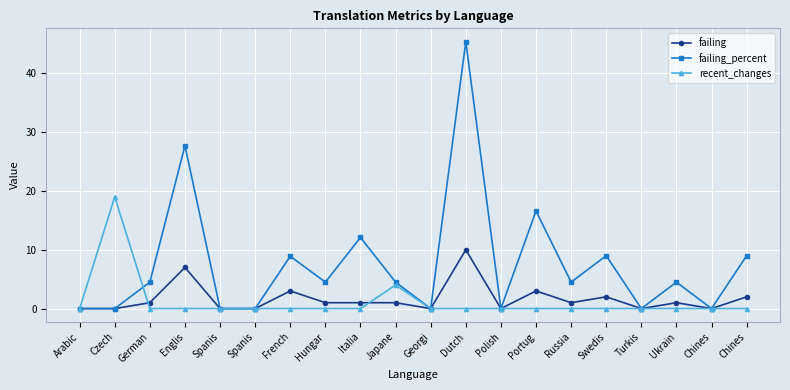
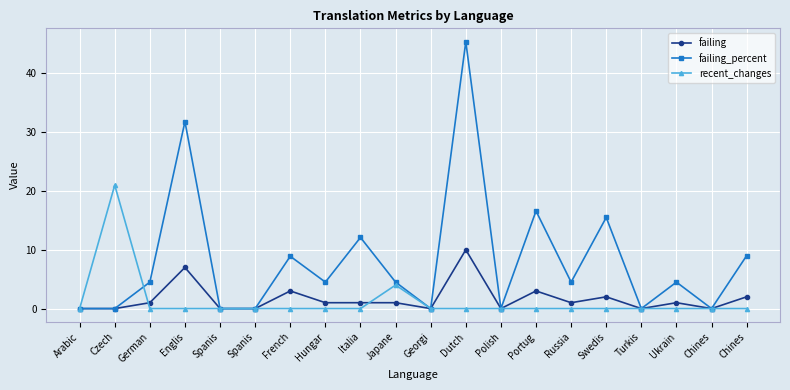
recent_changes, Czech: 19 -> 21
failing_percent, Englis: 28 -> 32
failing_percent, Swedis: 9 -> 16
